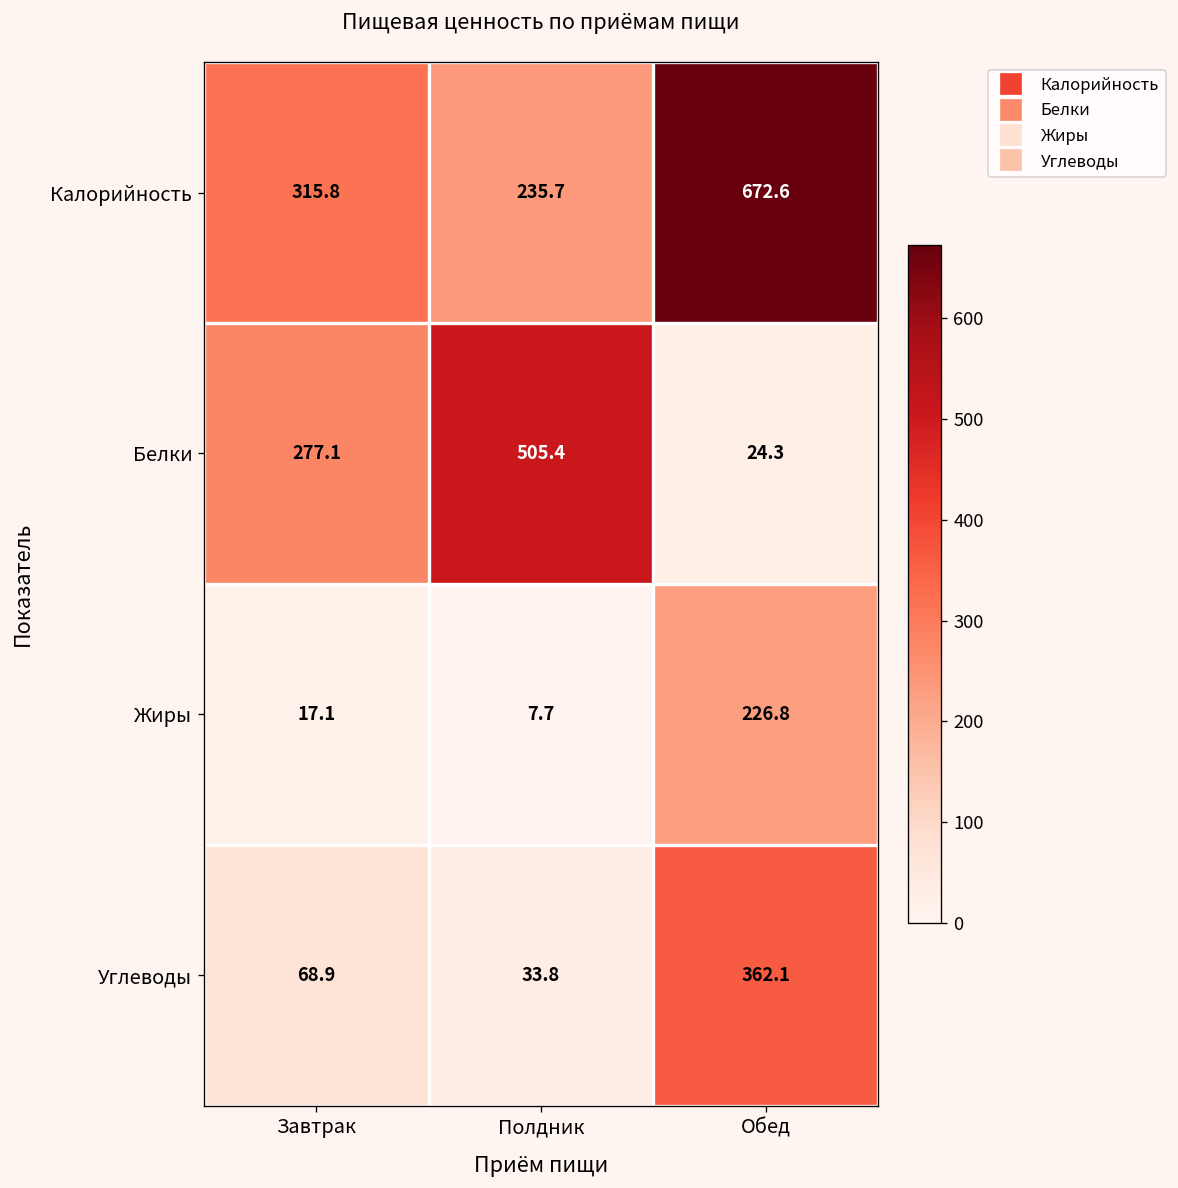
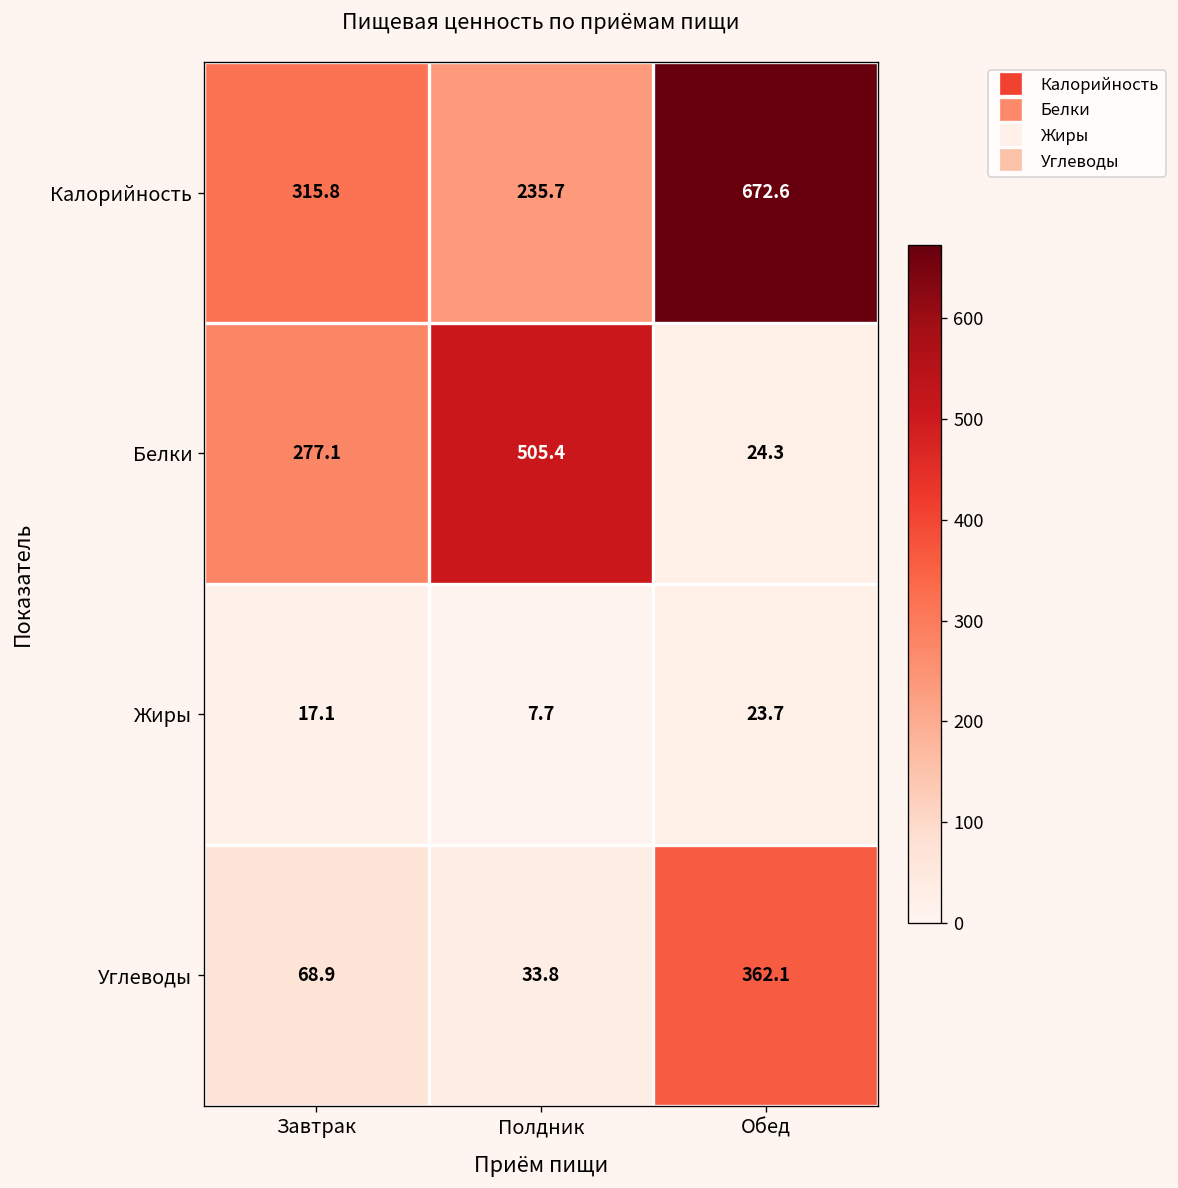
Жиры, Обед: 226.8 -> 23.7
